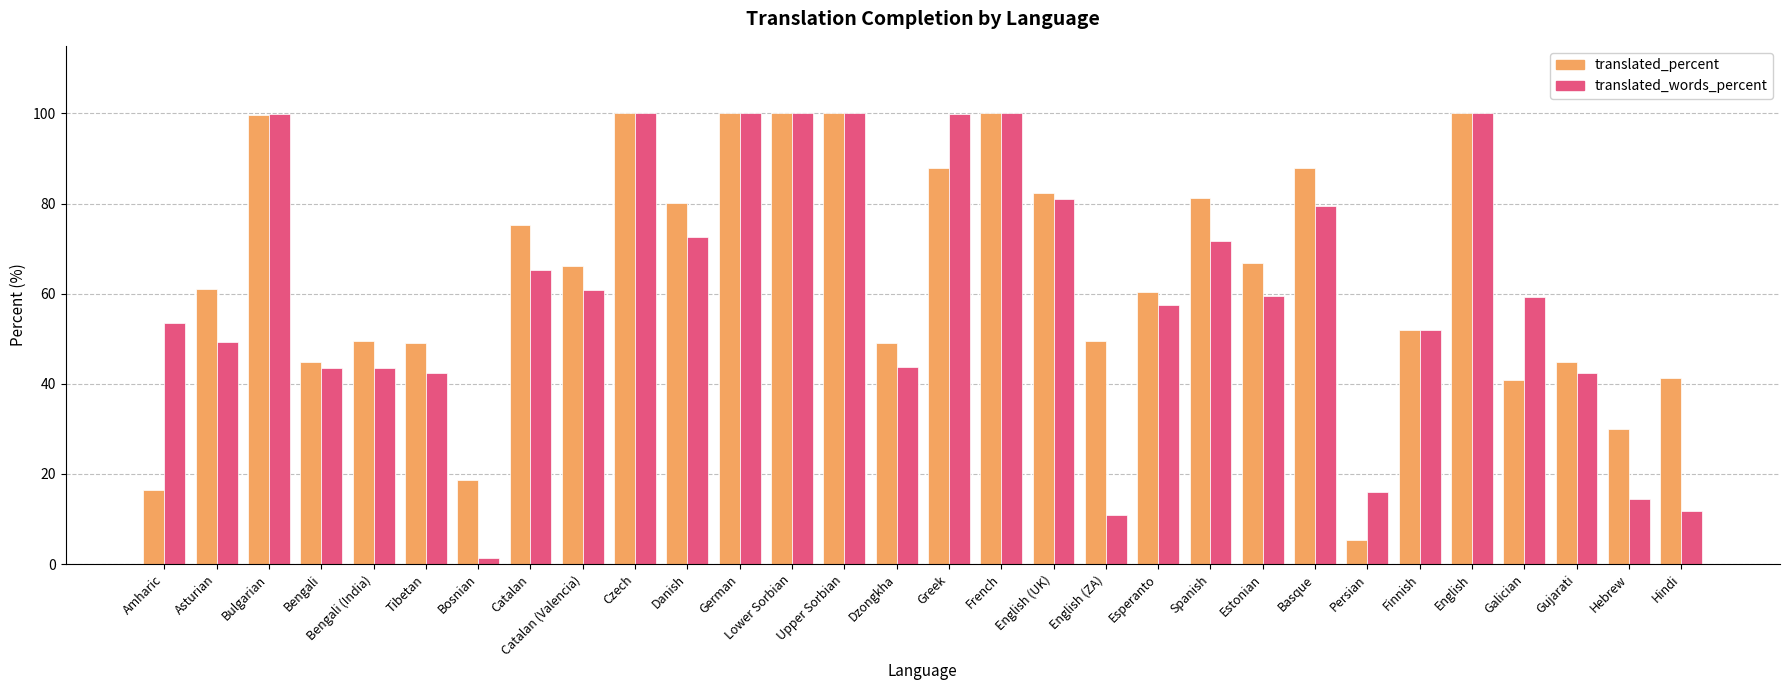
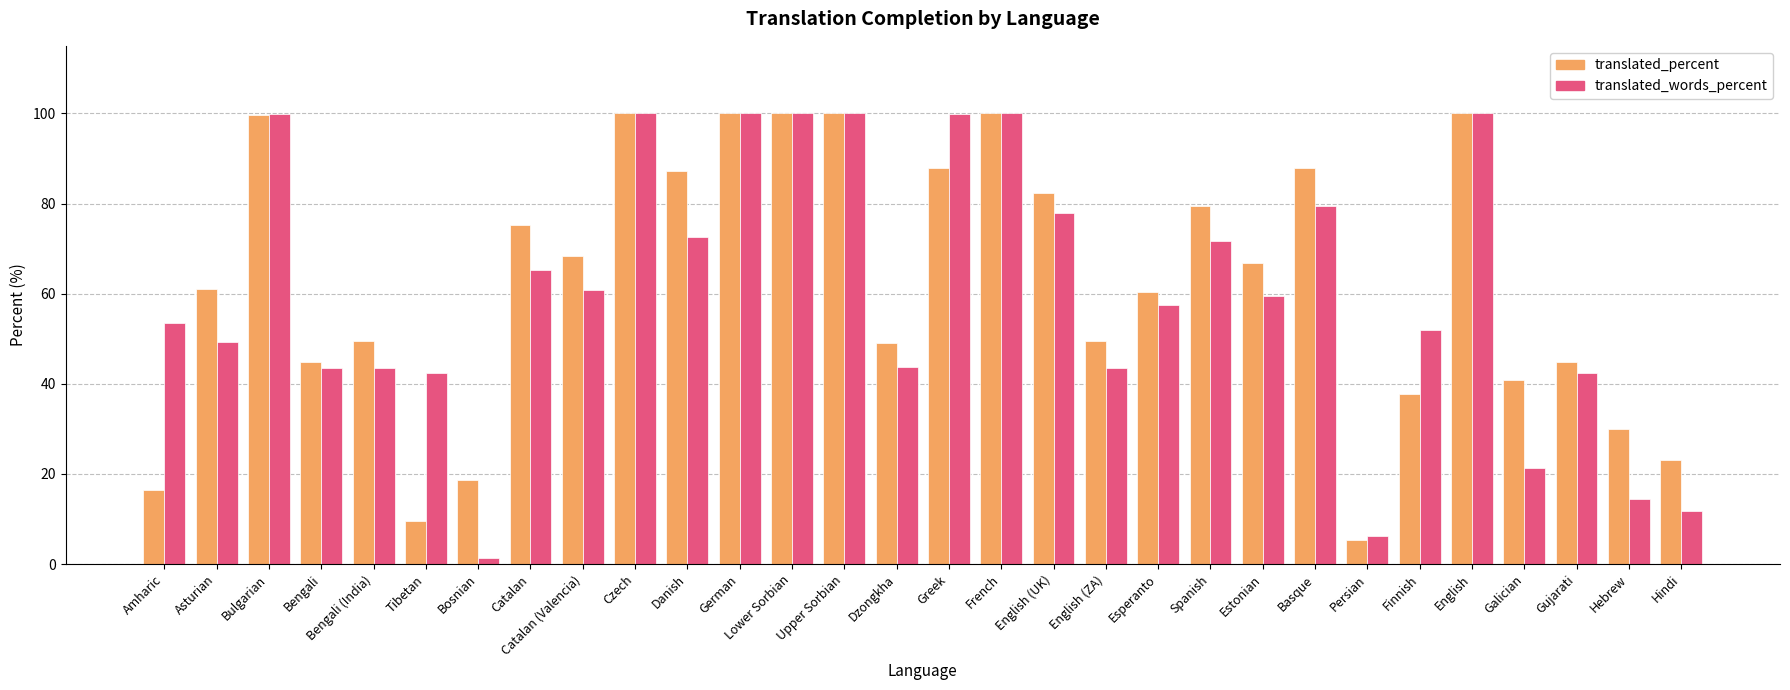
translated_percent, Tibetan: 49 -> 10
translated_percent, Catalan (Valencia): 66 -> 68
translated_percent, Danish: 80 -> 87
translated_words_percent, English (UK): 81 -> 78
translated_words_percent, English (ZA): 11 -> 44
translated_percent, Spanish: 81 -> 79
translated_words_percent, Persian: 16 -> 6
translated_percent, Finnish: 52 -> 38
translated_words_percent, Galician: 59 -> 21
translated_percent, Hindi: 41 -> 23
